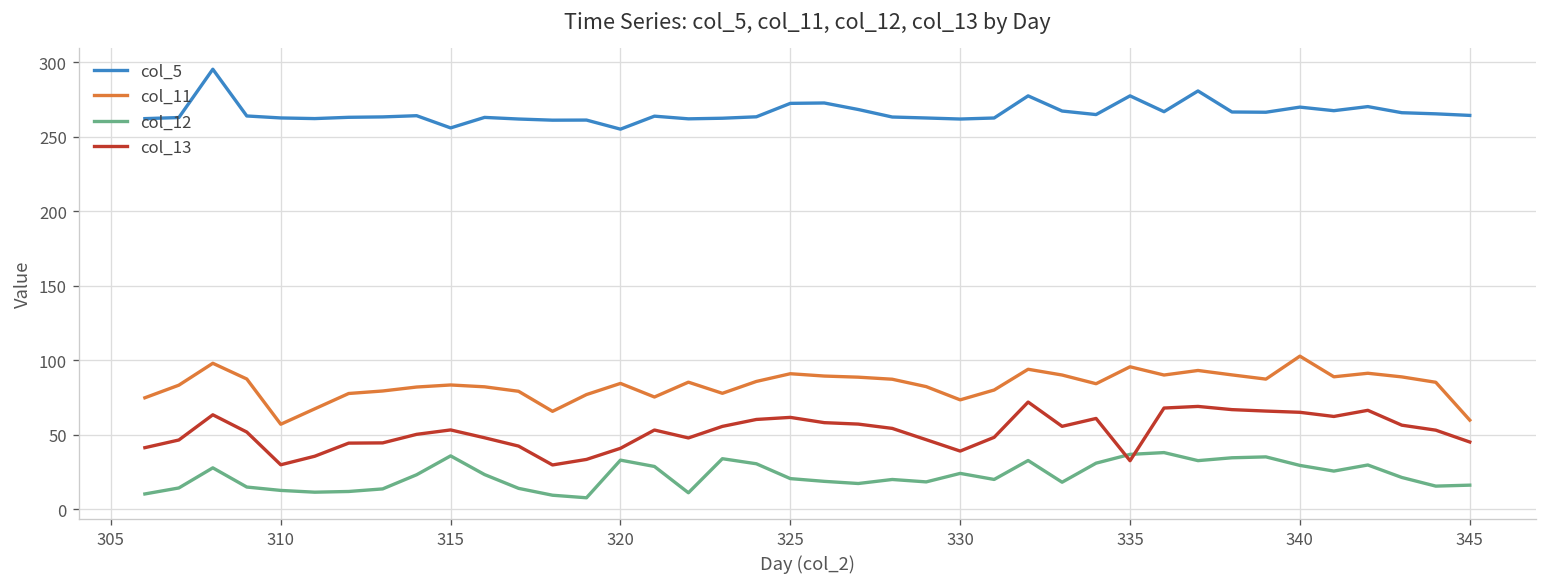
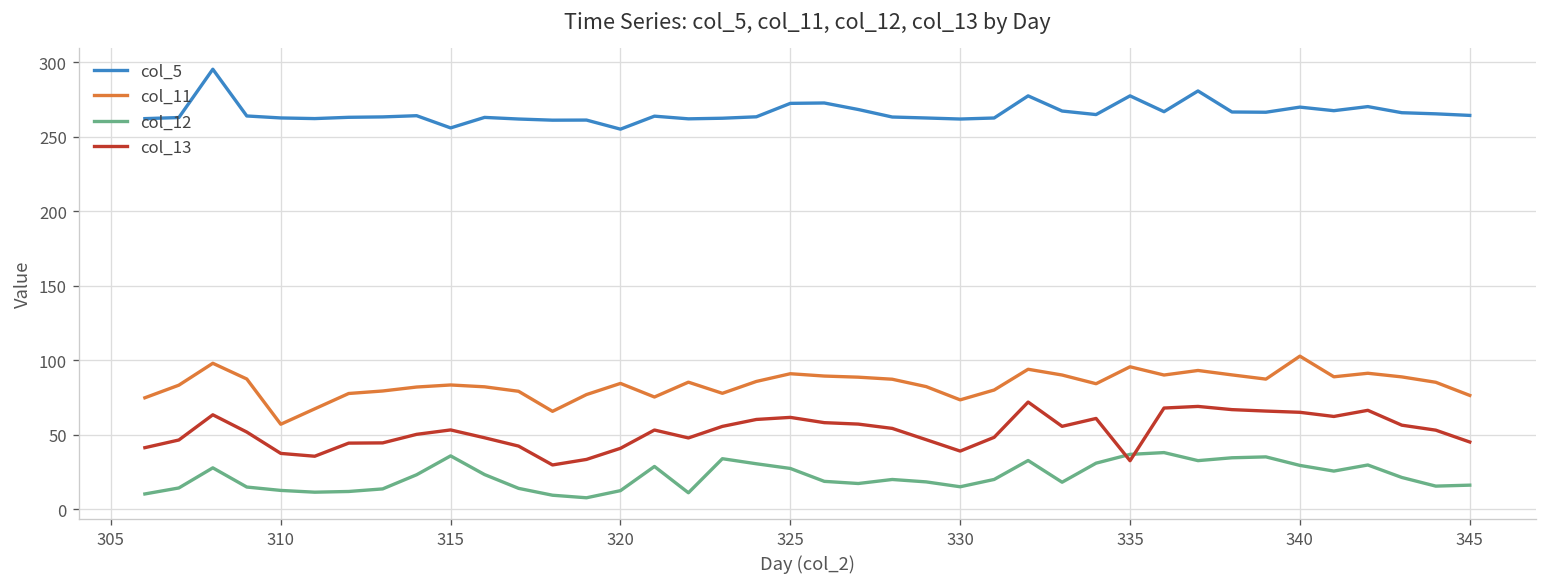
col_13, 310: 30 -> 37
col_12, 320: 33 -> 12
col_12, 325: 21 -> 27
col_12, 330: 24 -> 15
col_11, 345: 60 -> 76
